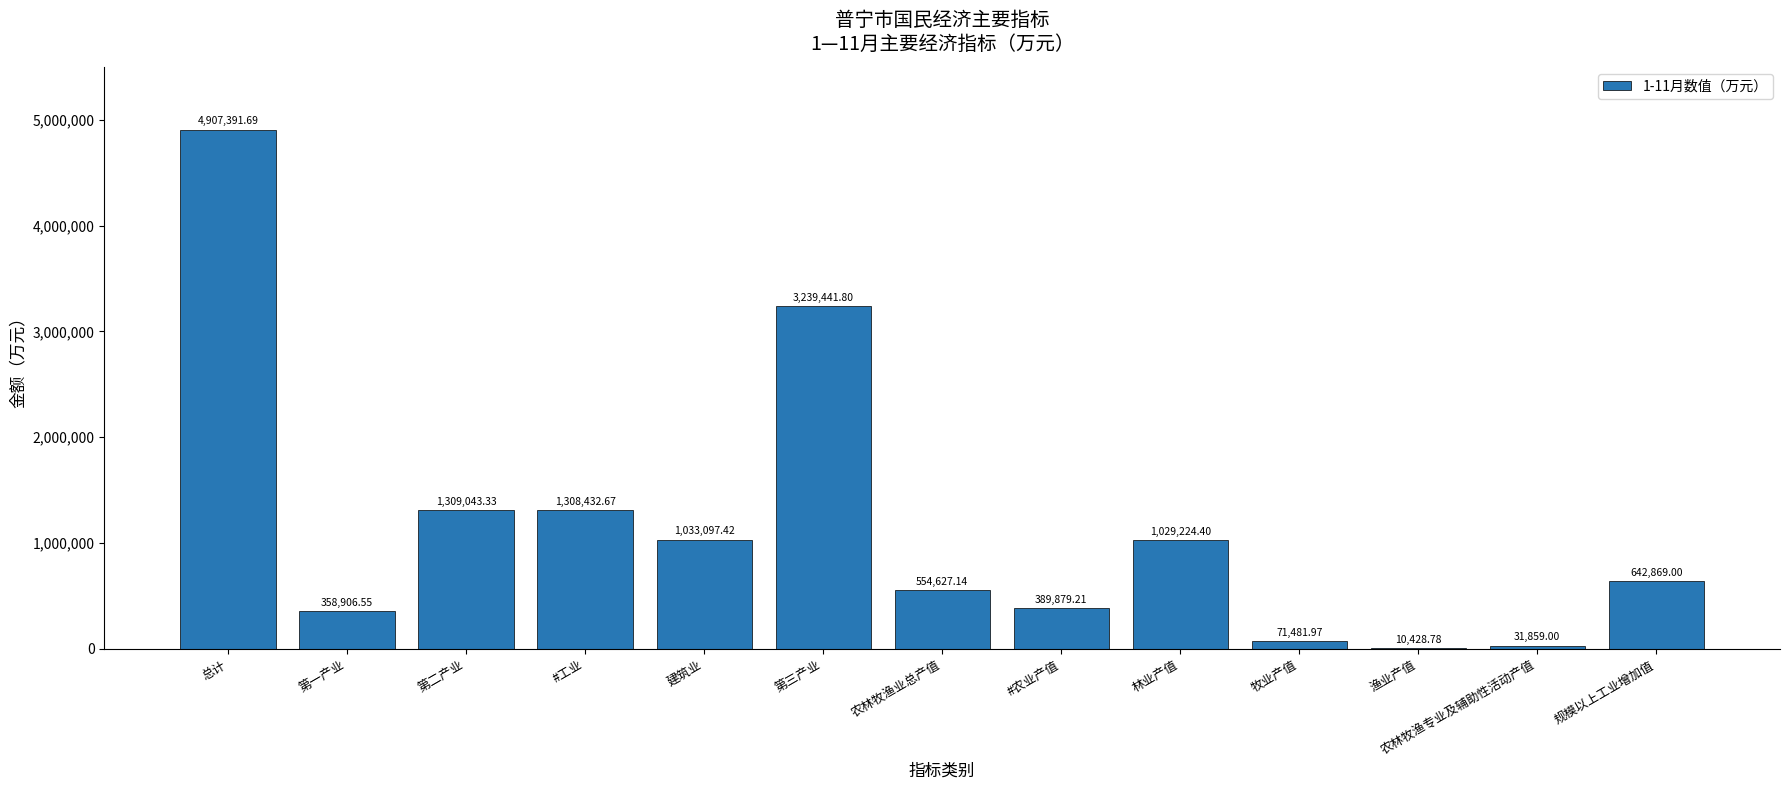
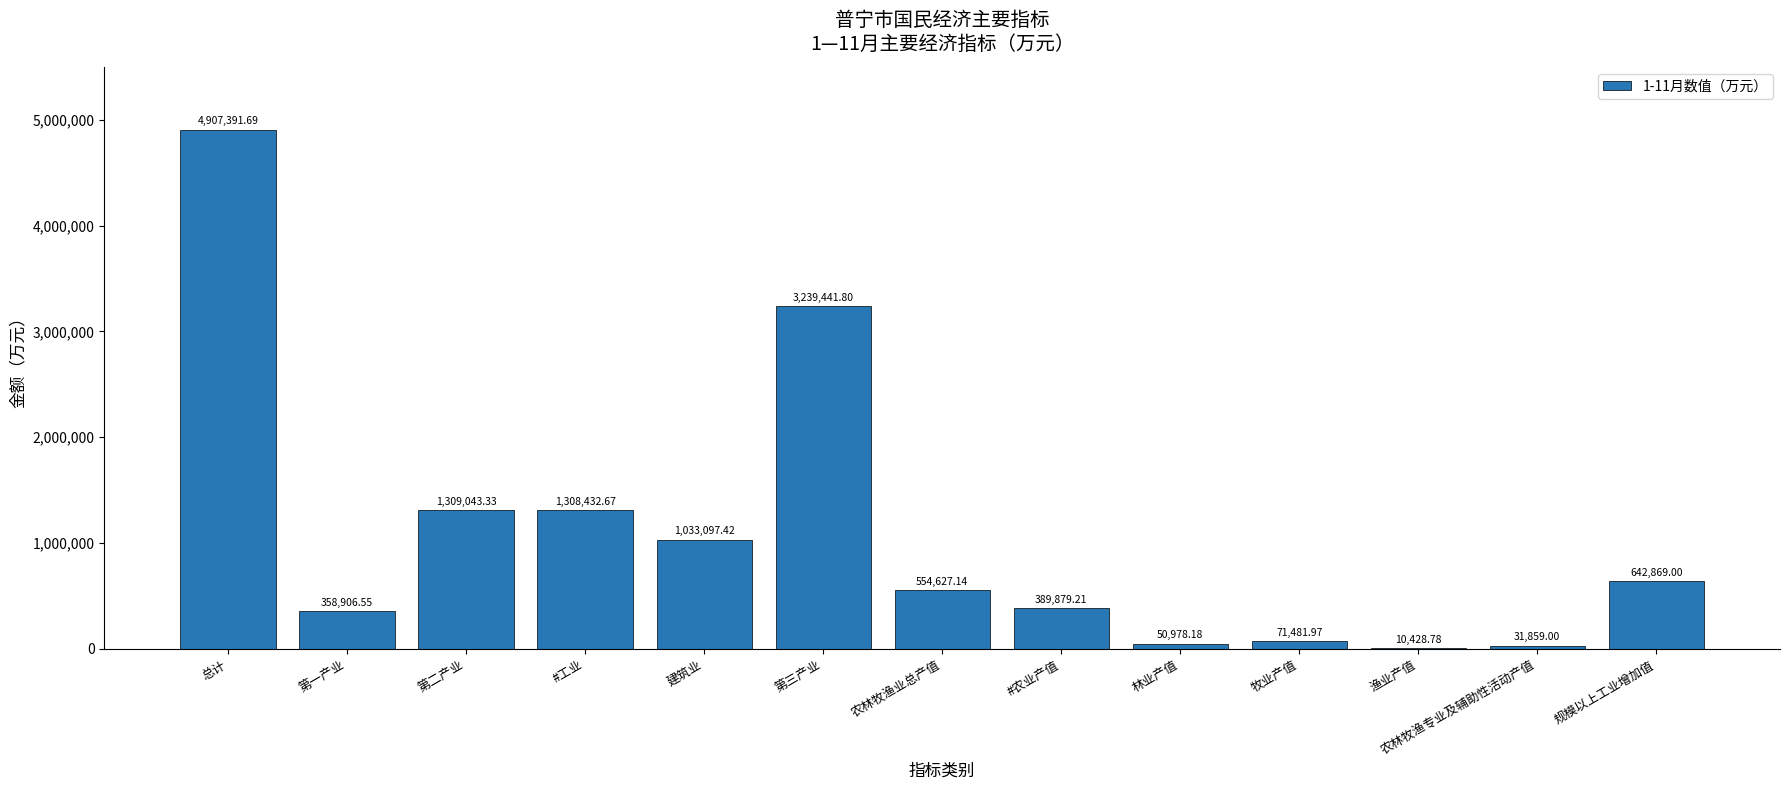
林业产值: 1,029,224.40 -> 50,978.18
